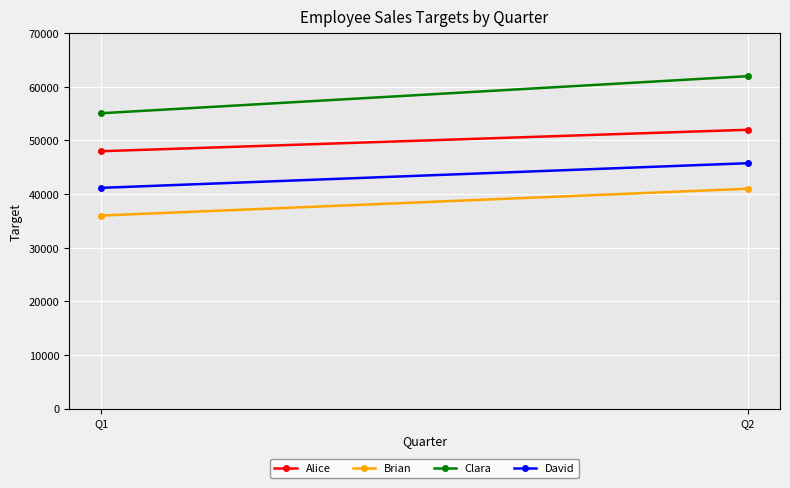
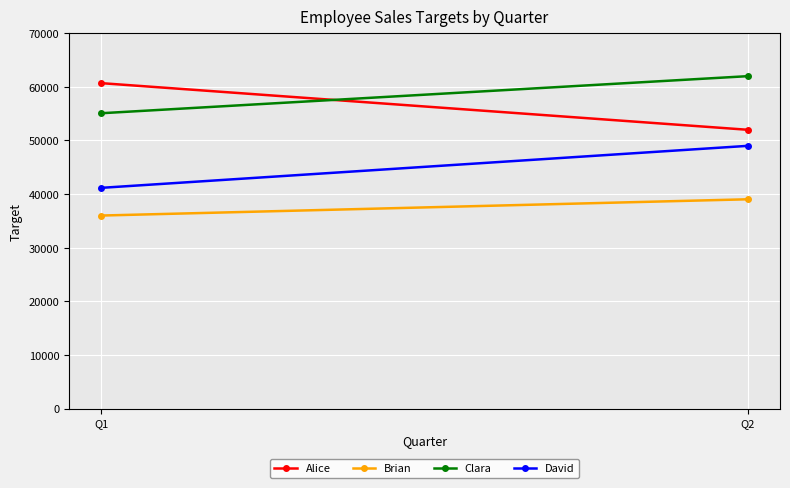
Alice, Q1: 48000 -> 61000
Brian, Q2: 41000 -> 39000
David, Q2: 46000 -> 49000
